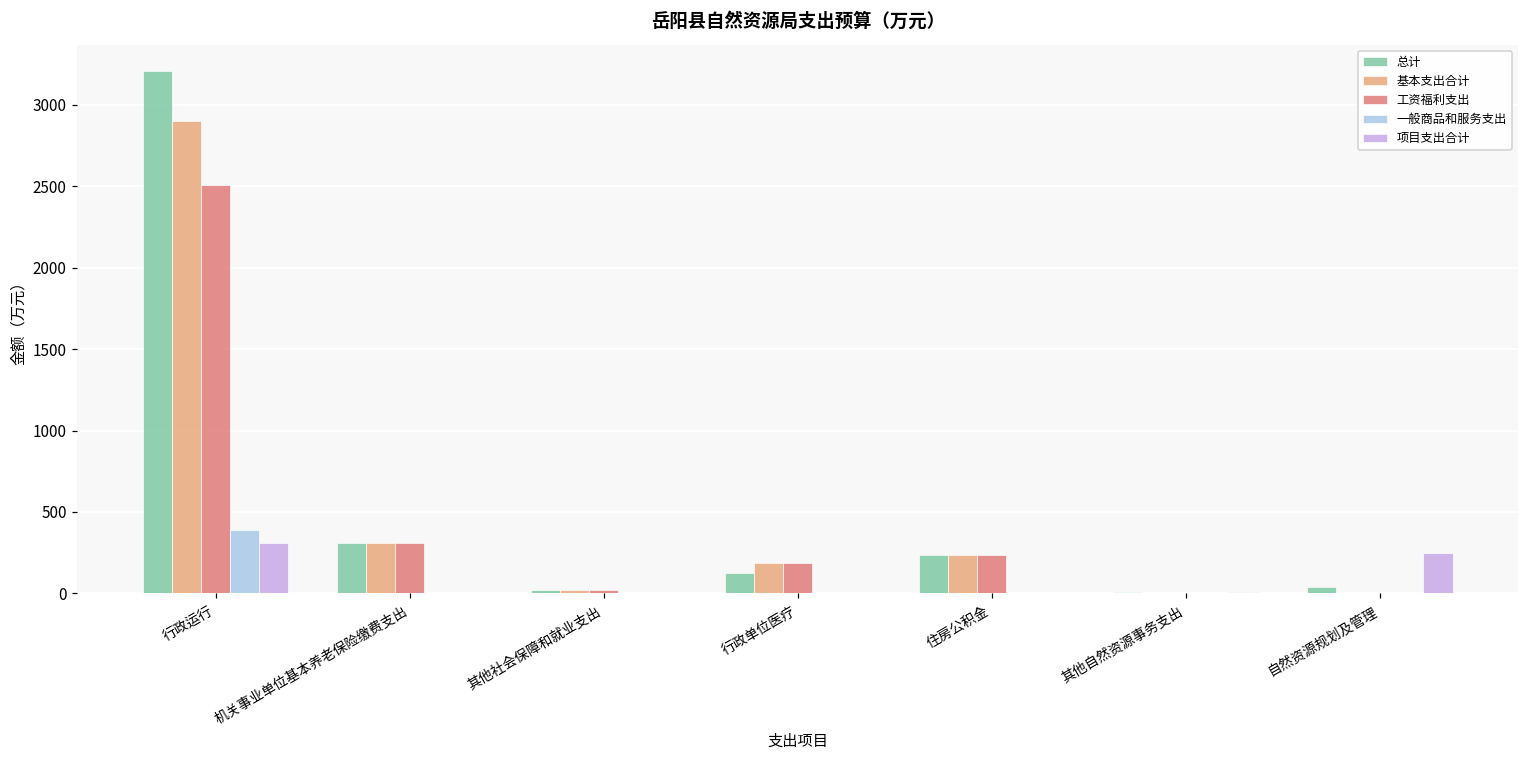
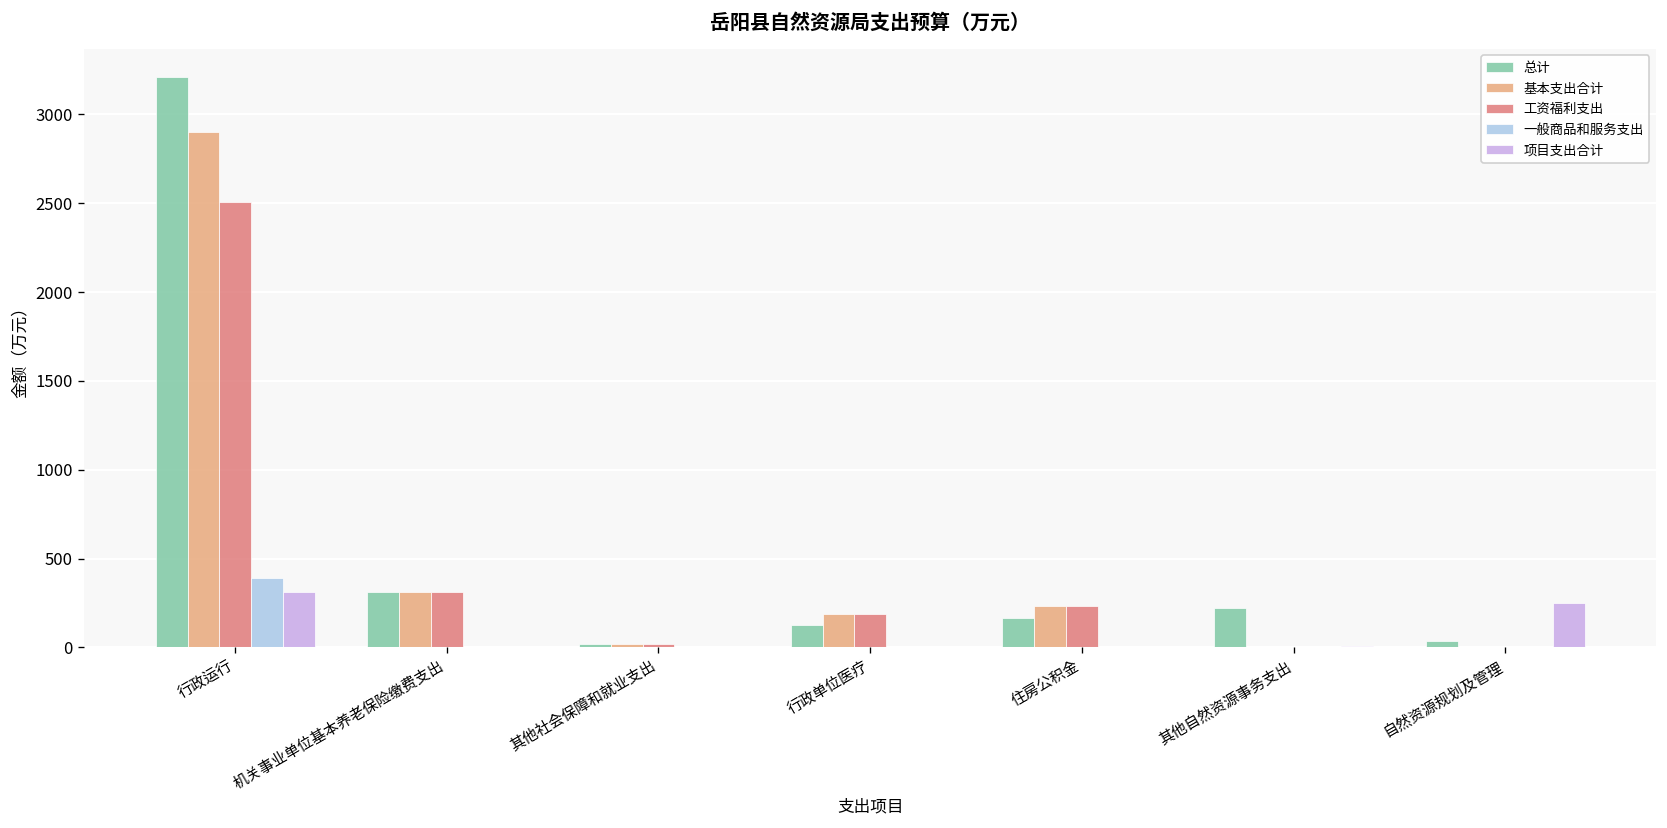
总计, 住房公积金: 230 -> 170
总计, 其他自然资源事务支出: 10 -> 220
